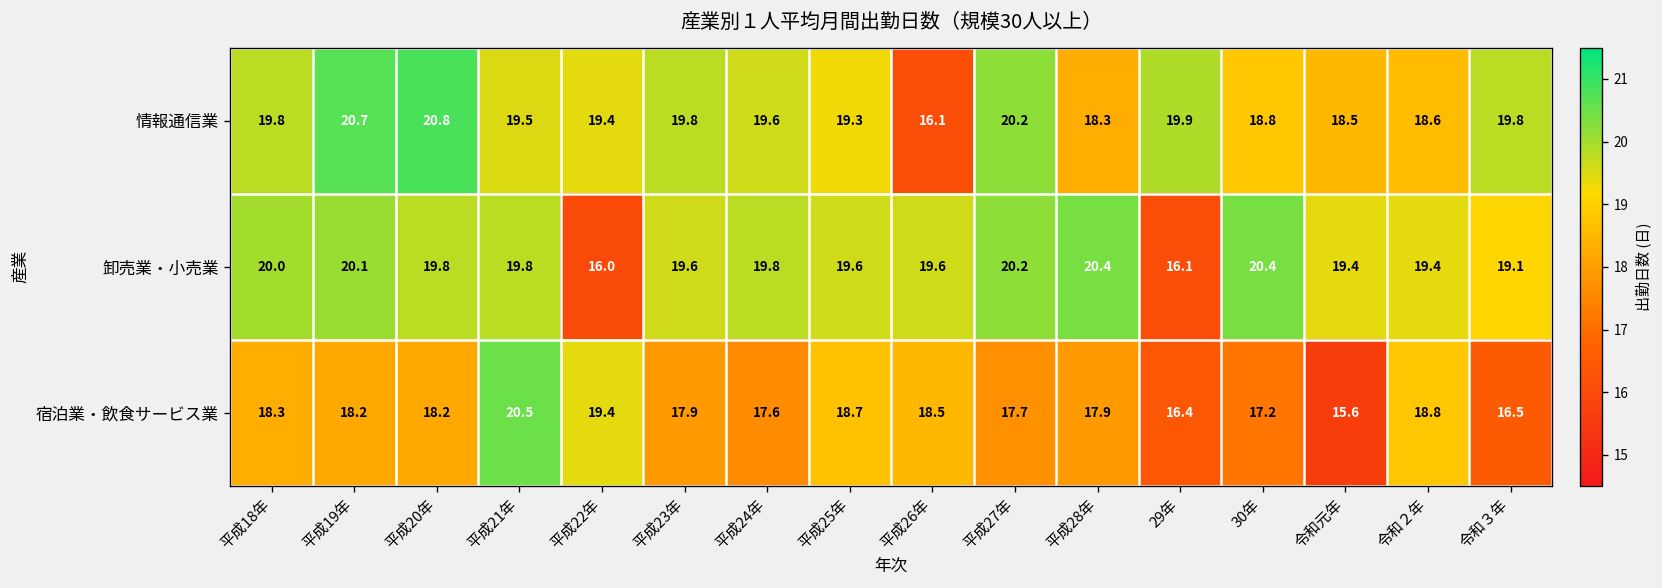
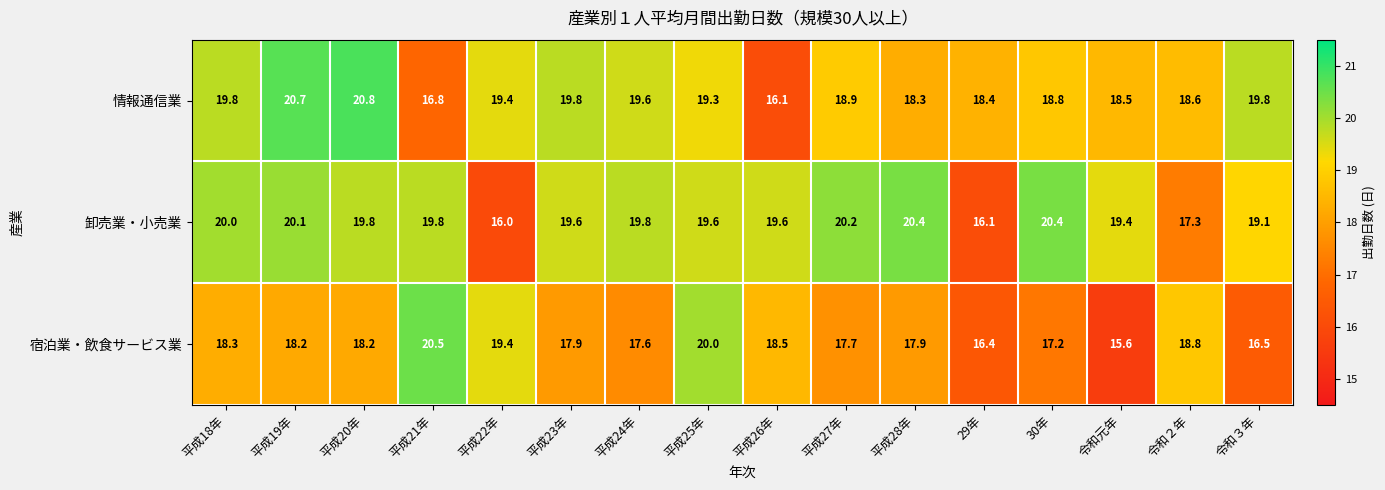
情報通信業, 平成21年: 19.5 -> 16.8
情報通信業, 平成27年: 20.2 -> 18.9
情報通信業, 29年: 19.9 -> 18.4
卸売業・小売業, 令和２年: 19.4 -> 17.3
宿泊業・飲食サービス業, 平成25年: 18.7 -> 20.0
